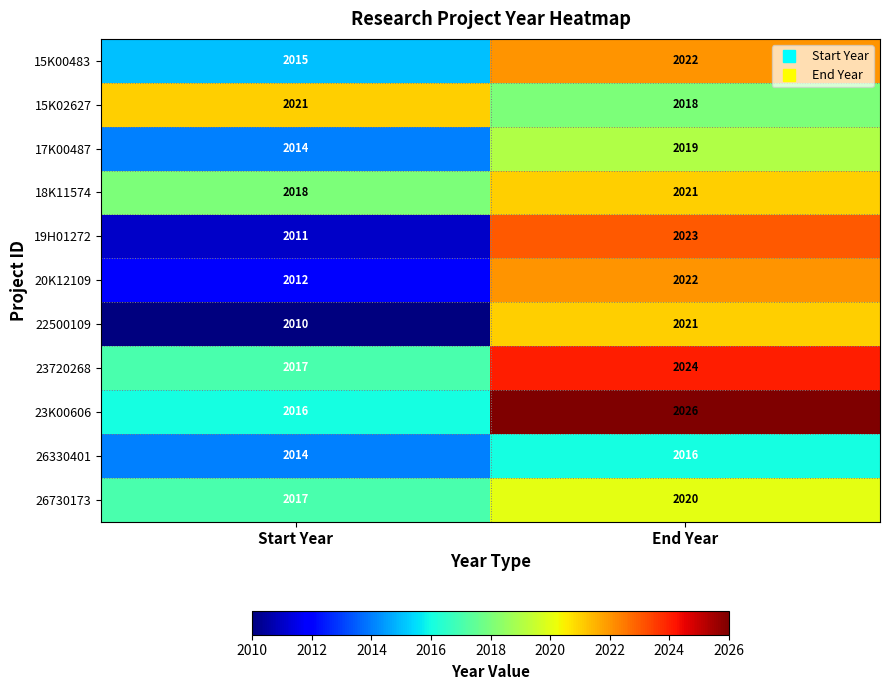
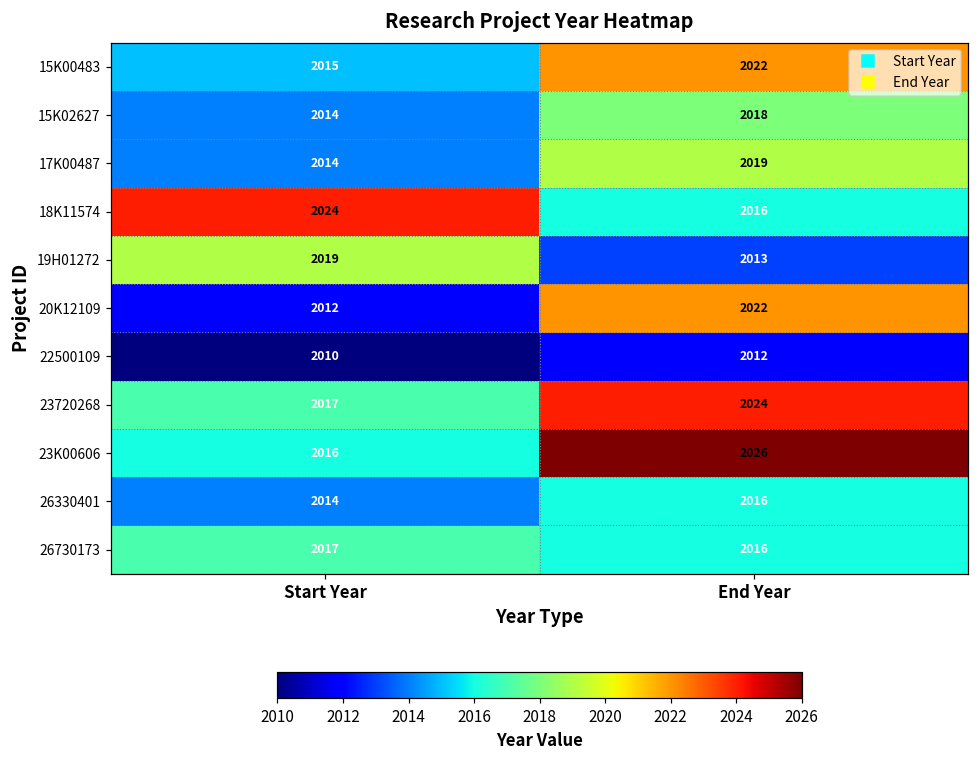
15K02627, Start Year: 2021 -> 2014
18K11574, Start Year: 2018 -> 2024
18K11574, End Year: 2021 -> 2016
19H01272, Start Year: 2011 -> 2019
19H01272, End Year: 2023 -> 2013
22500109, End Year: 2021 -> 2012
26730173, End Year: 2020 -> 2016
